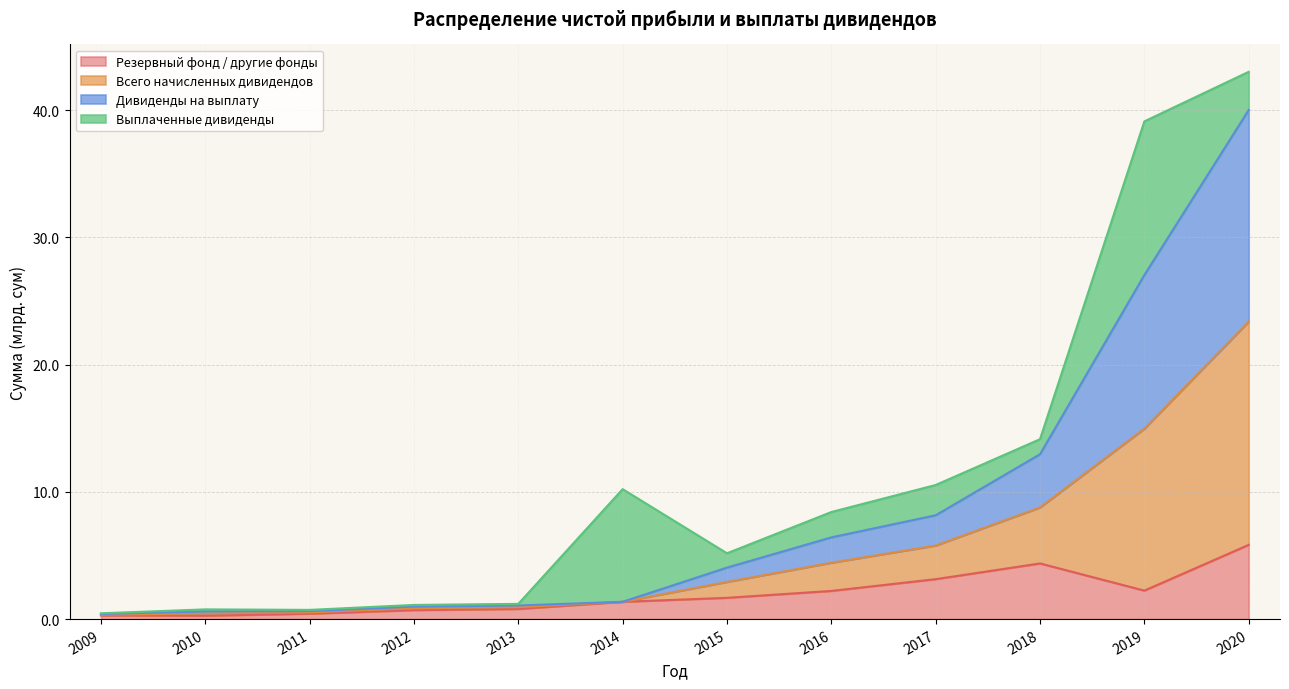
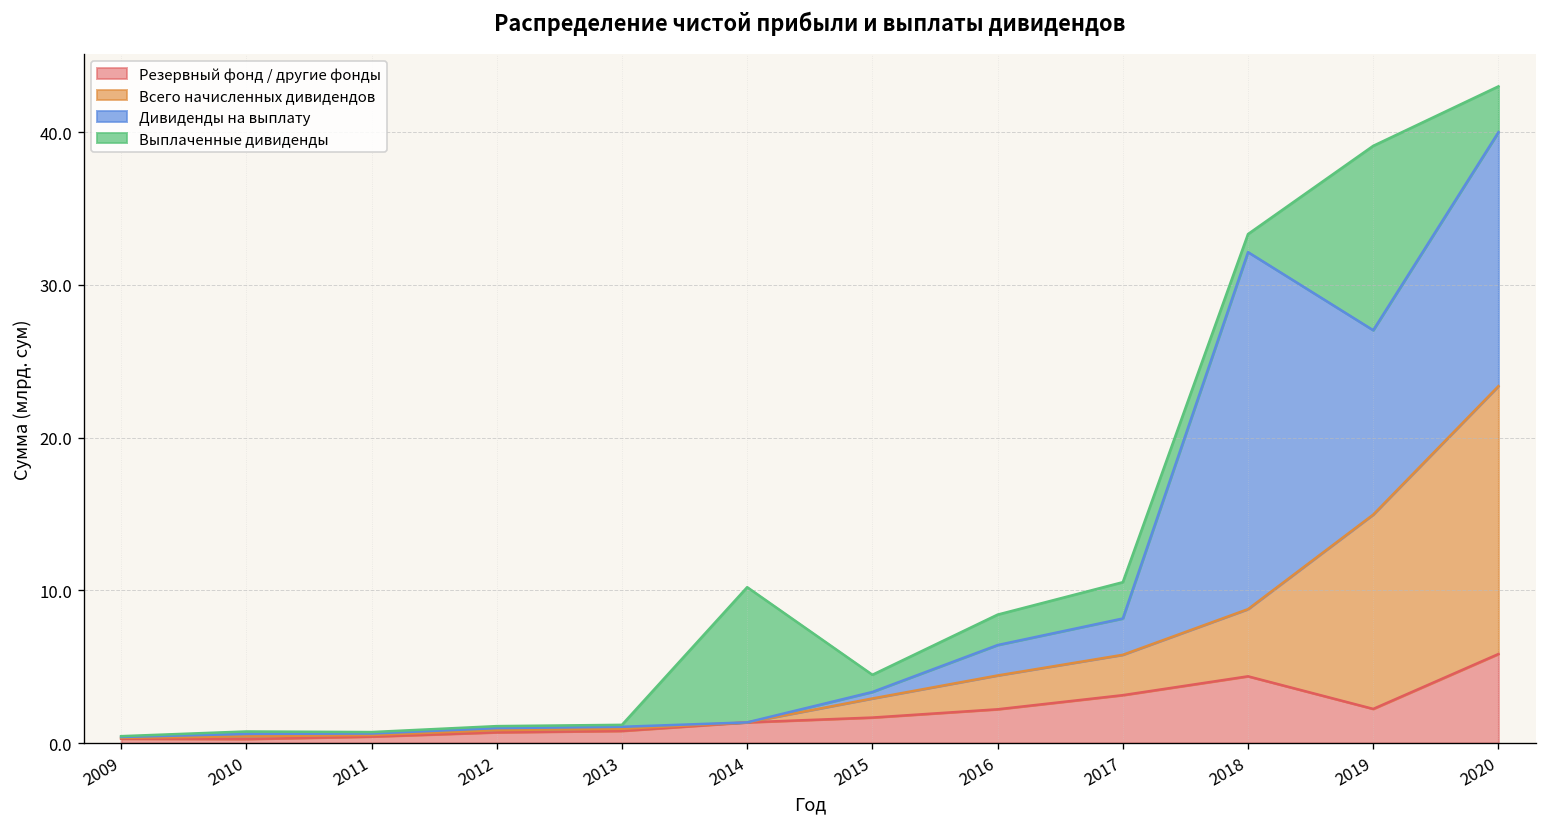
Дивиденды на выплату, 2015: 1.1 -> 0.4
Дивиденды на выплату, 2018: 4.2 -> 23.4
